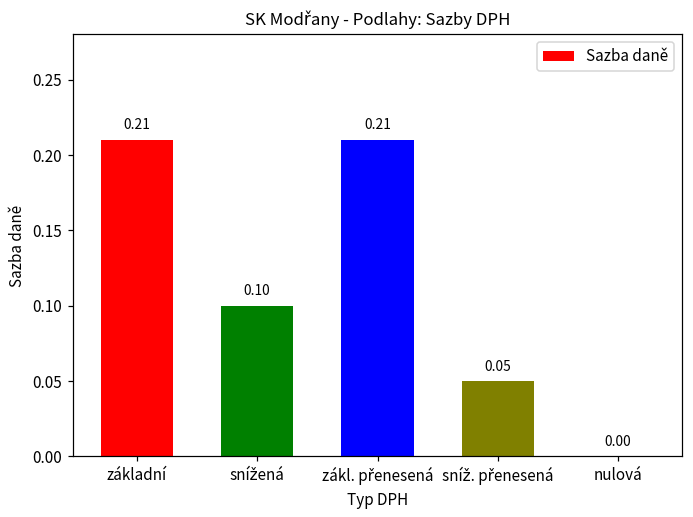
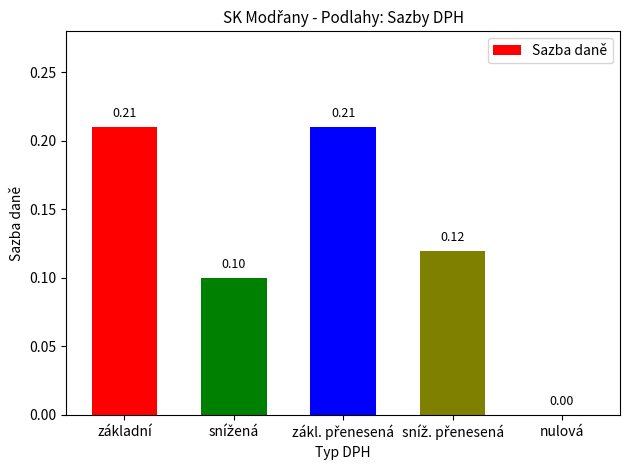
sníž. přenesená: 0.05 -> 0.12
